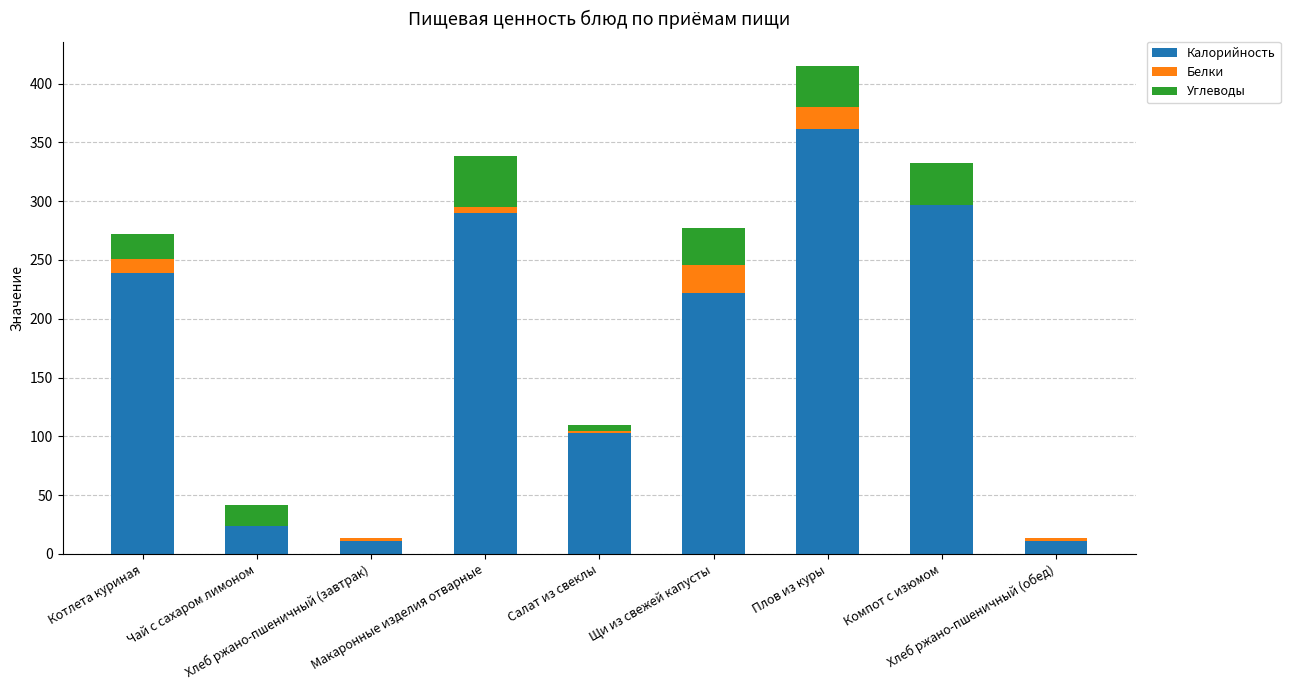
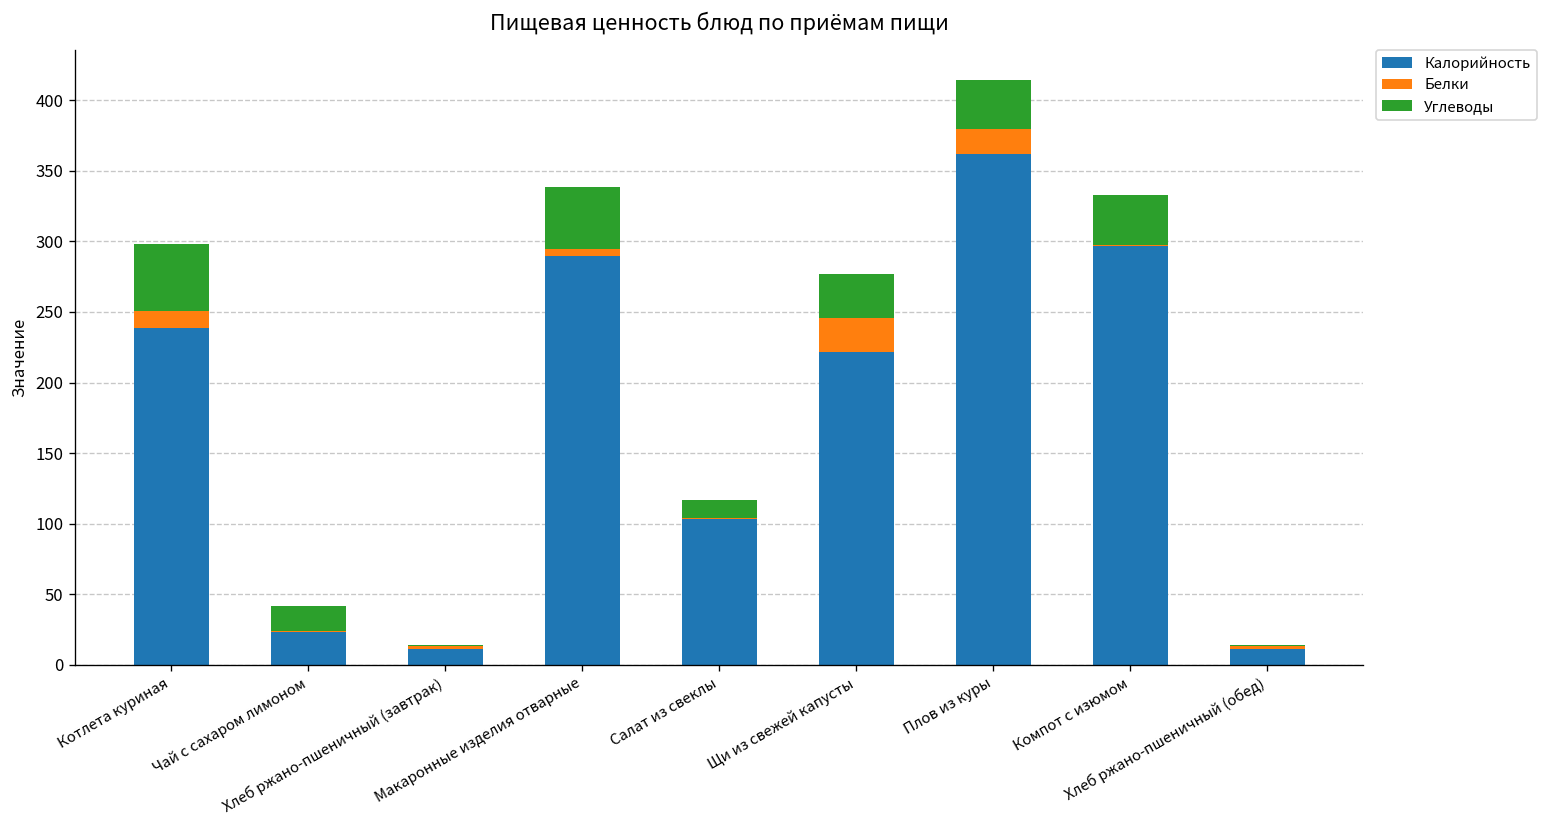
Углеводы, Котлета куриная: 21 -> 47
Углеводы, Салат из свеклы: 5 -> 12
